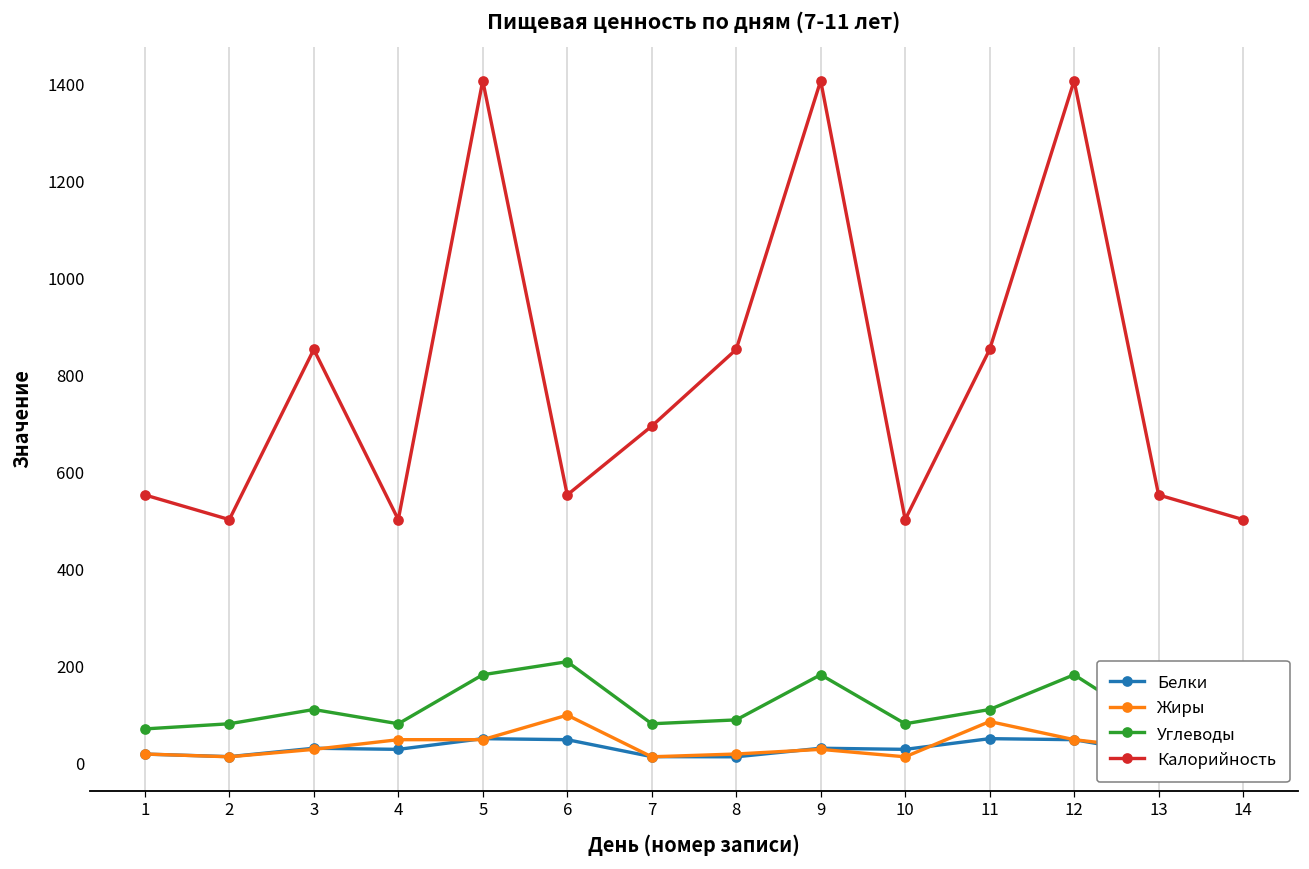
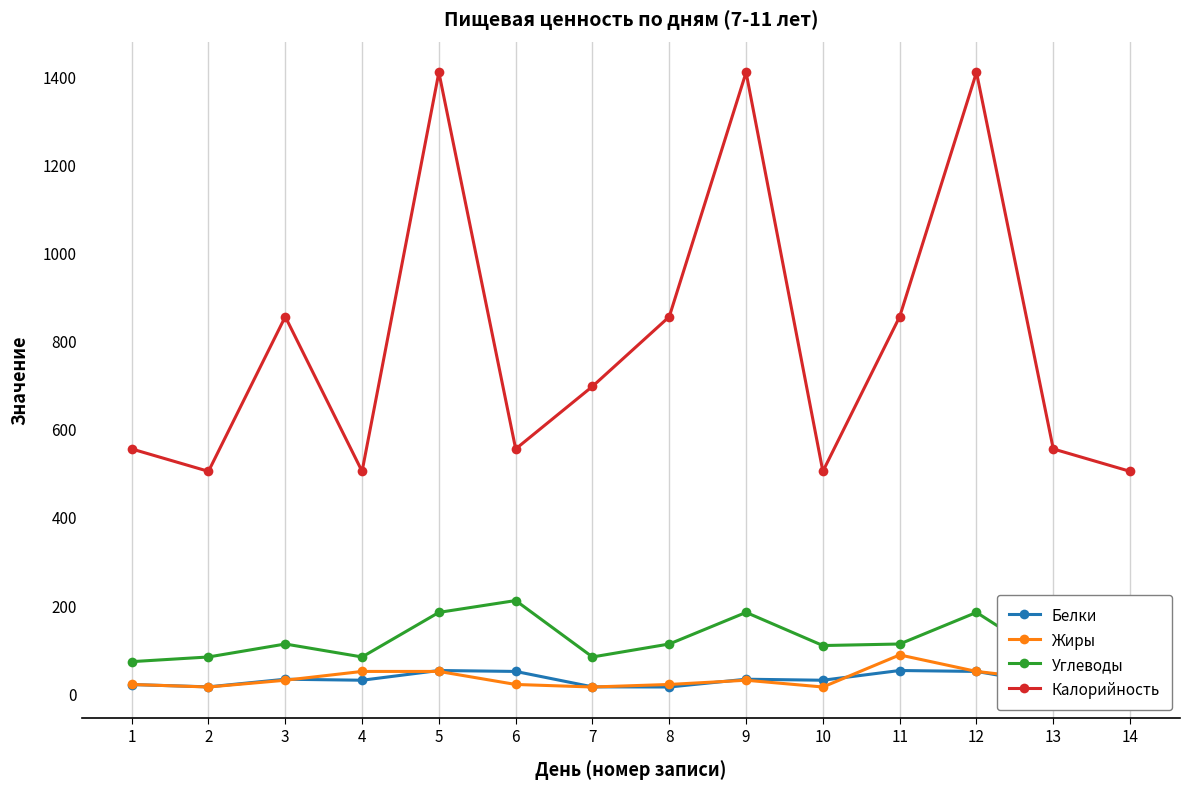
Жиры, 6: 100 -> 20
Углеводы, 8: 90 -> 110
Углеводы, 10: 80 -> 110
